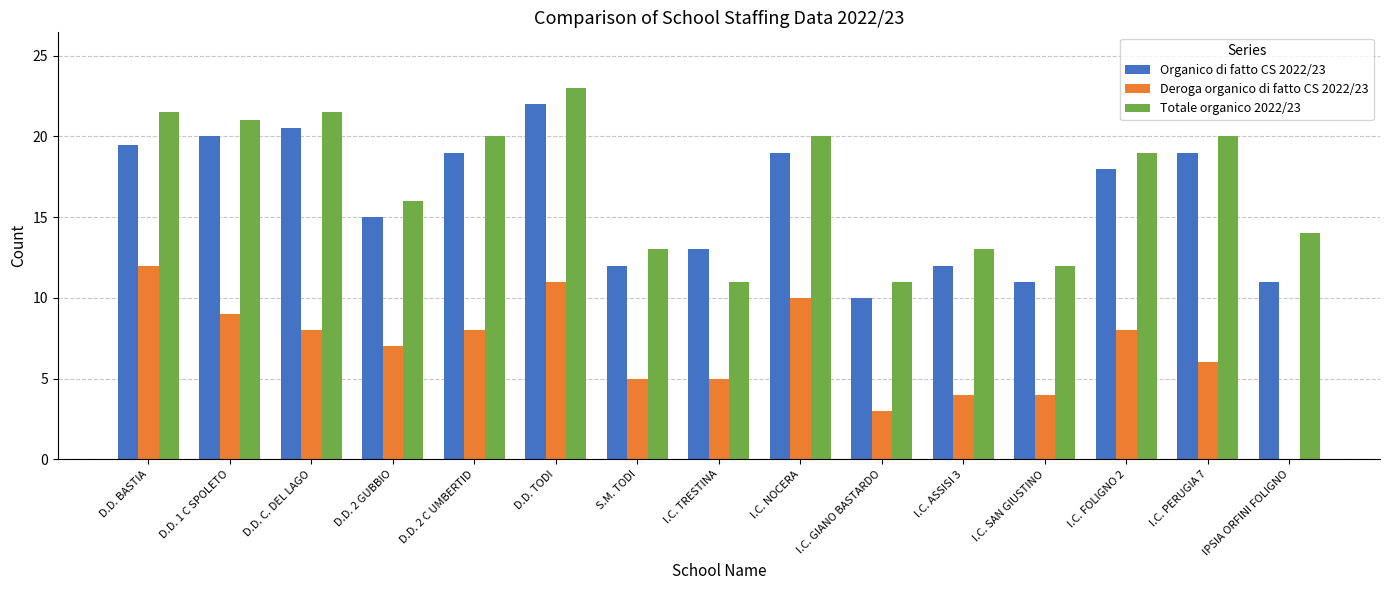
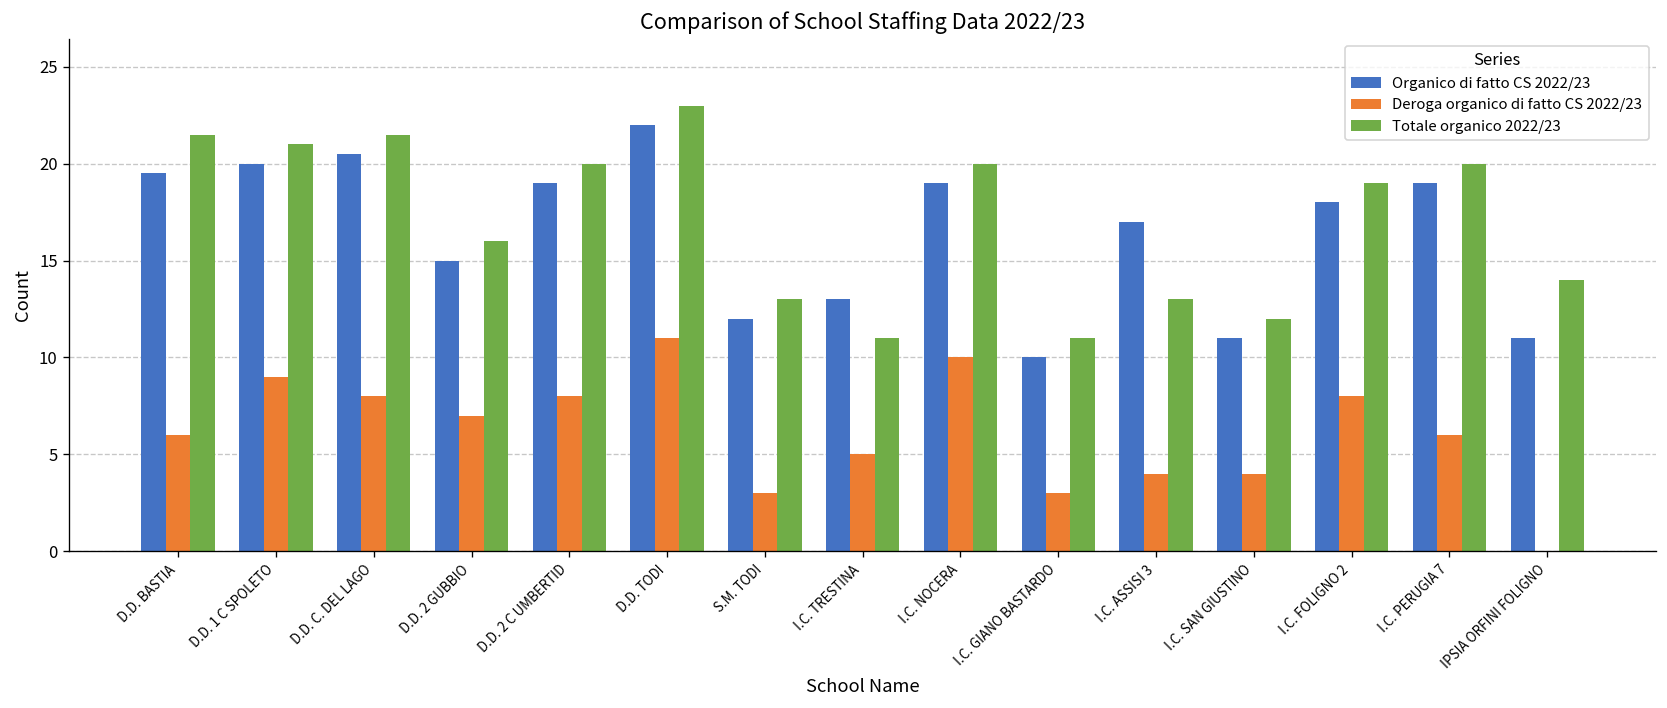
Deroga organico di fatto CS 2022/23, D.D. BASTIA: 12 -> 6
Deroga organico di fatto CS 2022/23, S.M. TODI: 5 -> 3
Organico di fatto CS 2022/23, I.C. ASSISI 3: 12 -> 17
